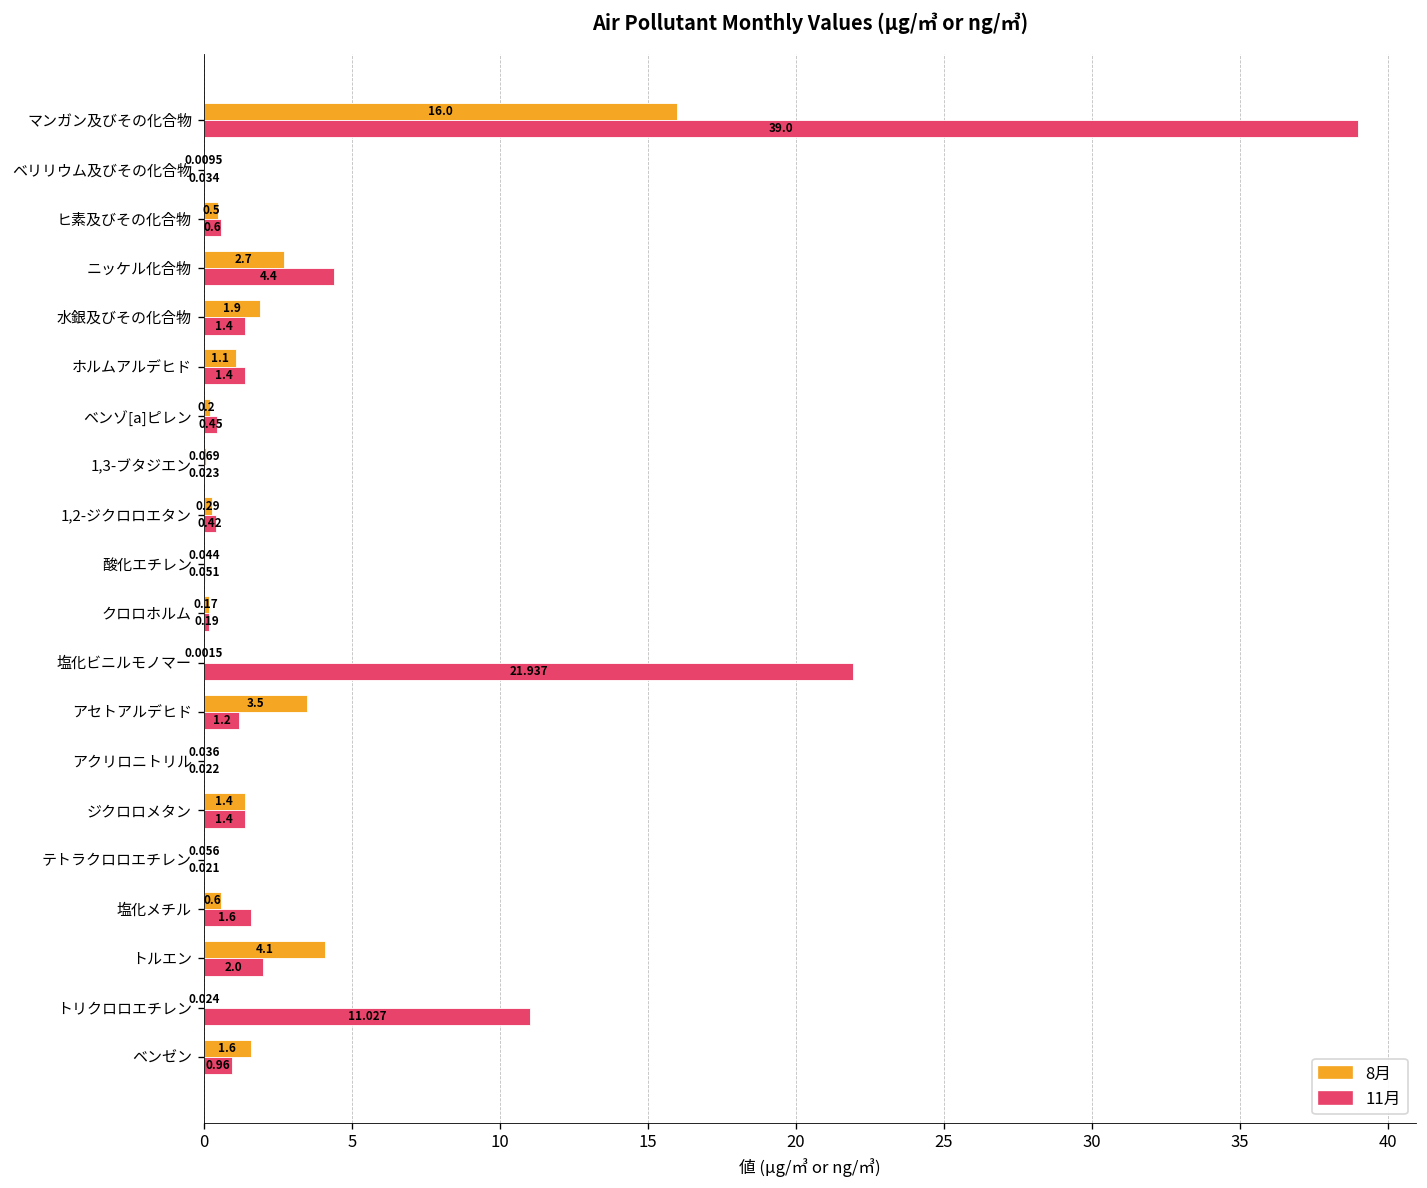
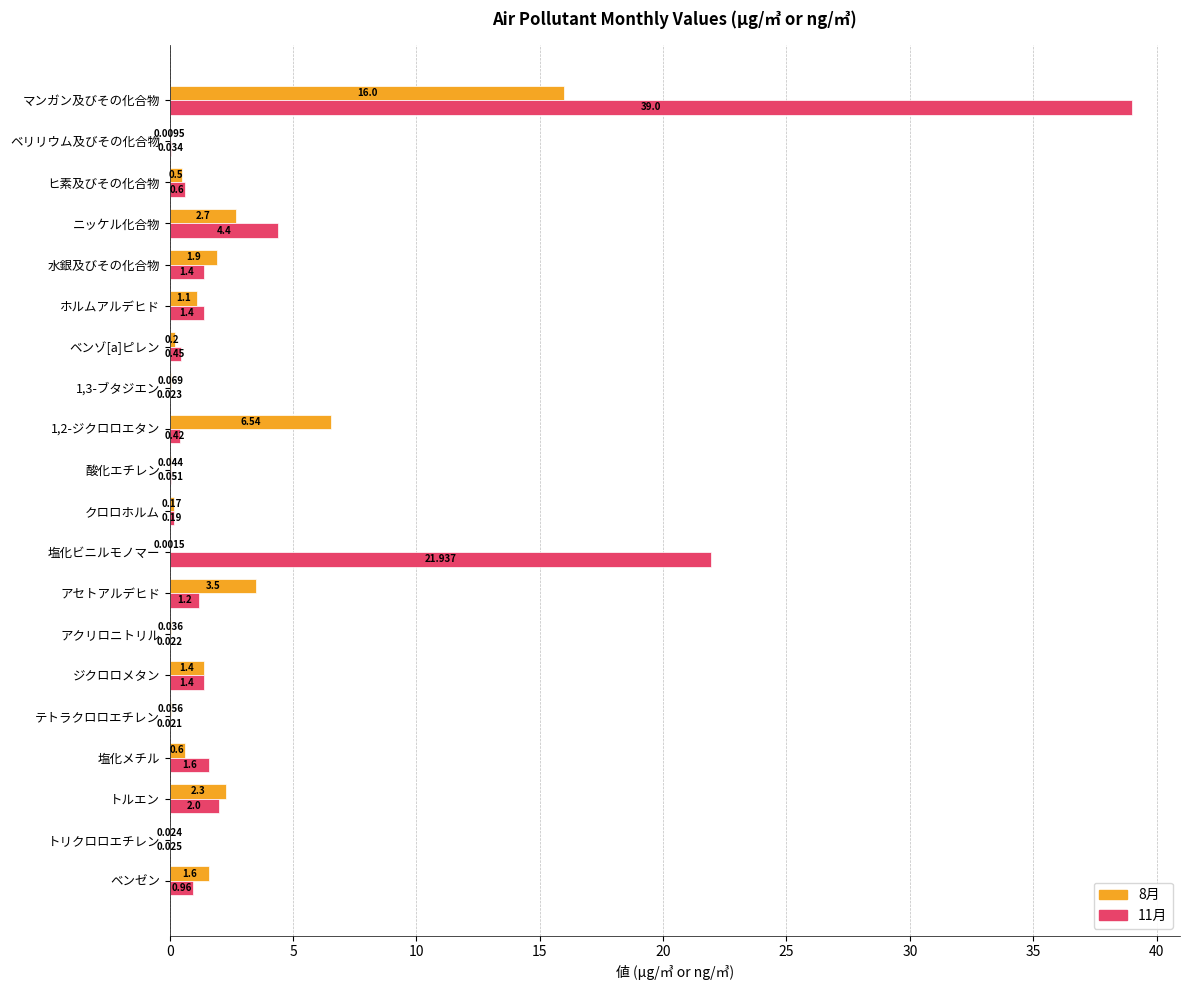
8月, 1,2-ジクロロエタン: 0.29 -> 6.54
8月, トルエン: 4.1 -> 2.3
11月, トリクロロエチレン: 11.027 -> 0.025
